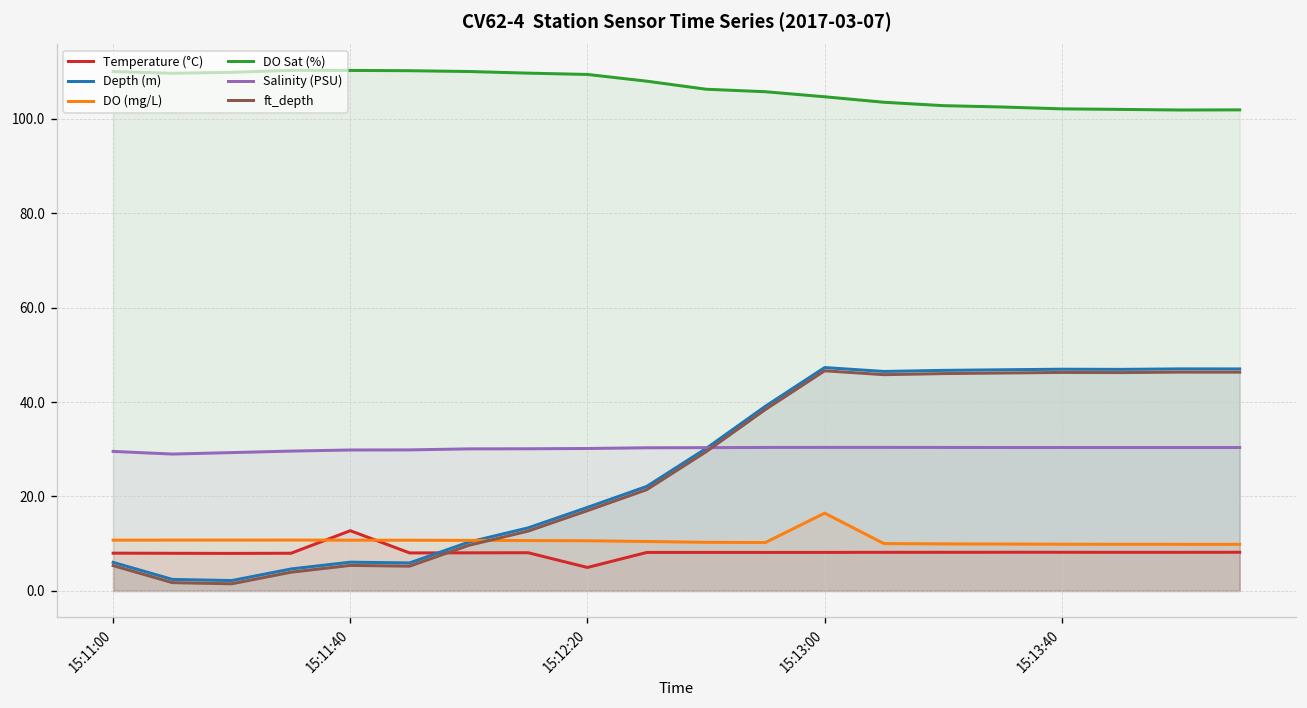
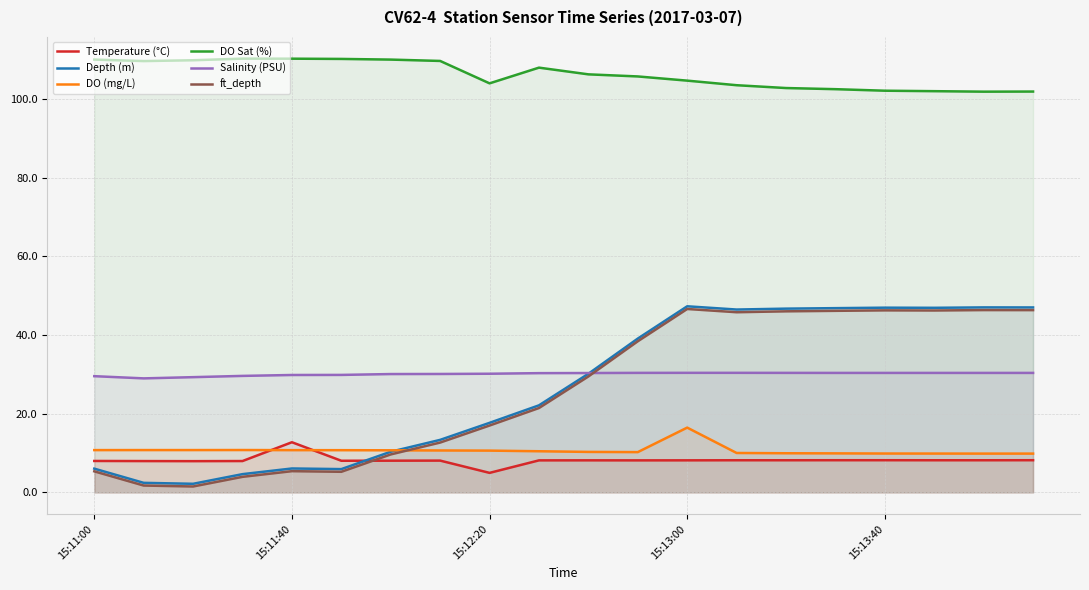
DO Sat (%), 15:12:20: 109 -> 104
